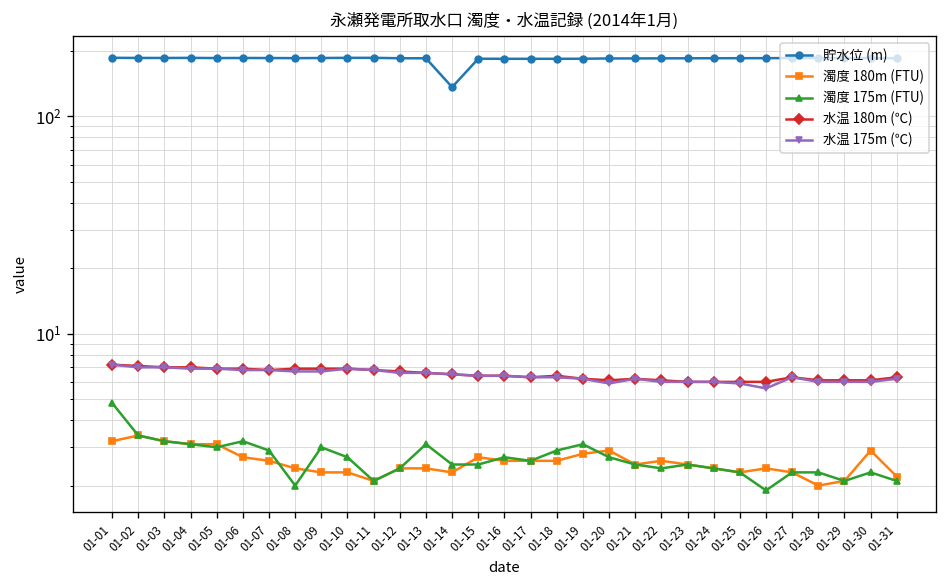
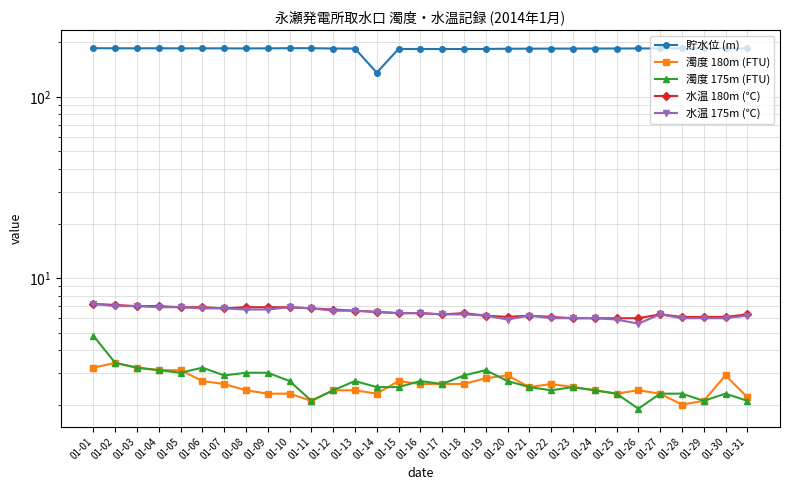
濁度 175m (FTU), 01-08: 2 -> 3
濁度 175m (FTU), 01-13: 3.1 -> 2.7
